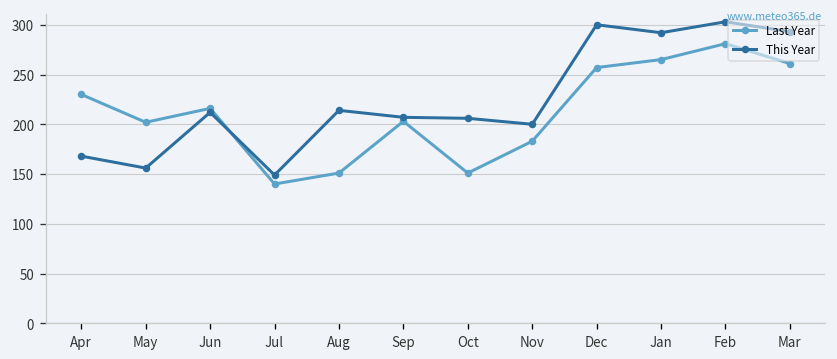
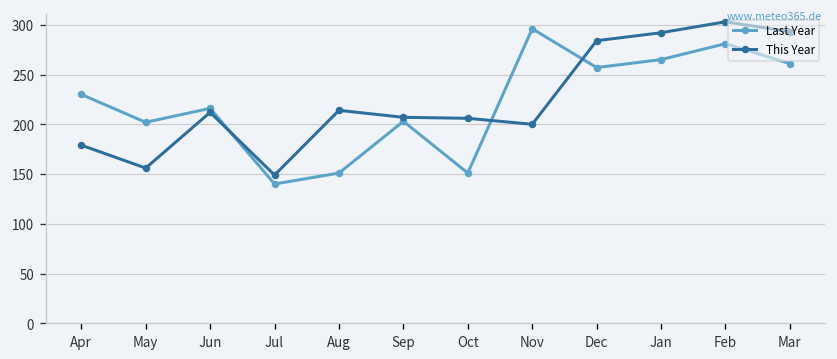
This Year, Apr: 170 -> 180
Last Year, Nov: 180 -> 300
This Year, Dec: 300 -> 280
